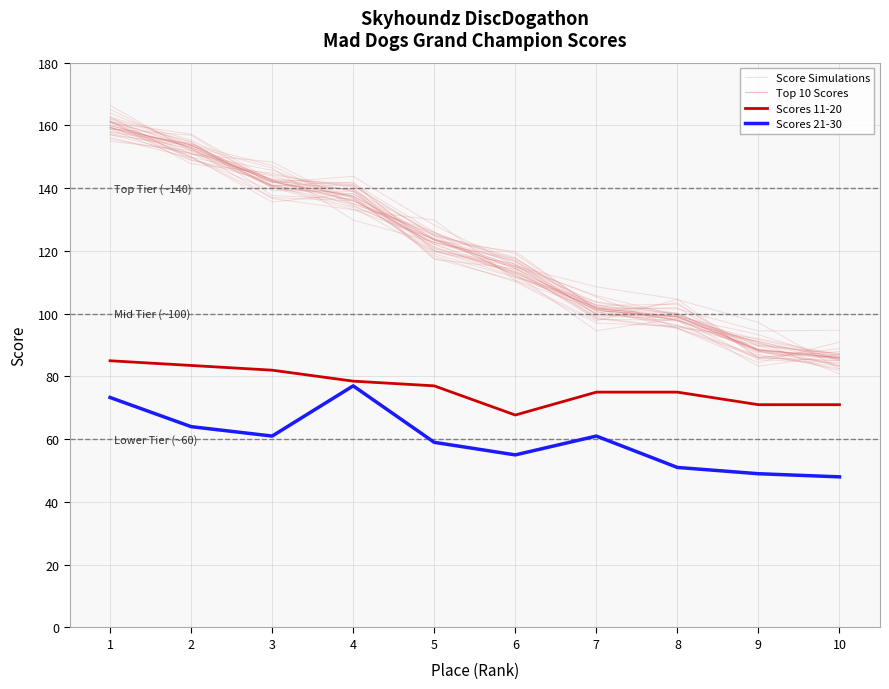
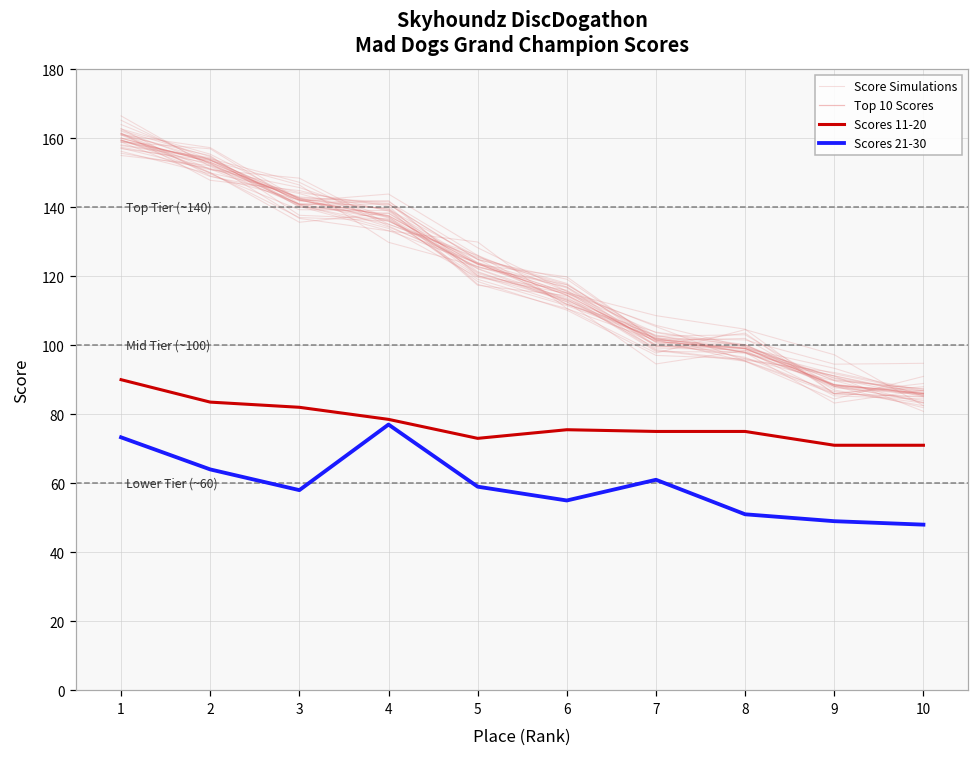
Scores 11-20, 1: 85 -> 90
Scores 21-30, 3: 61 -> 58
Scores 11-20, 5: 77 -> 73
Scores 11-20, 6: 68 -> 76
